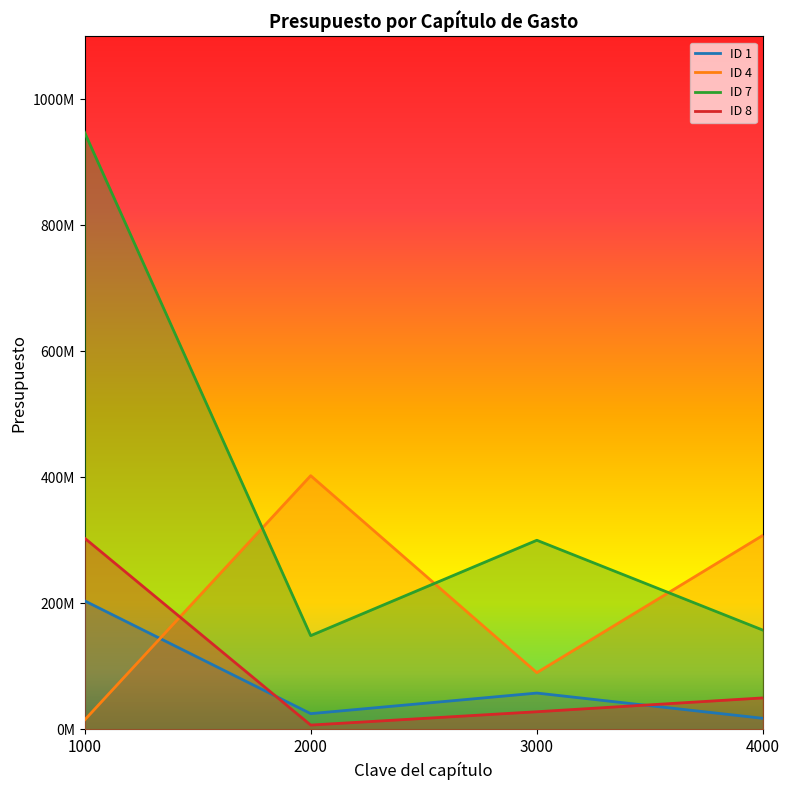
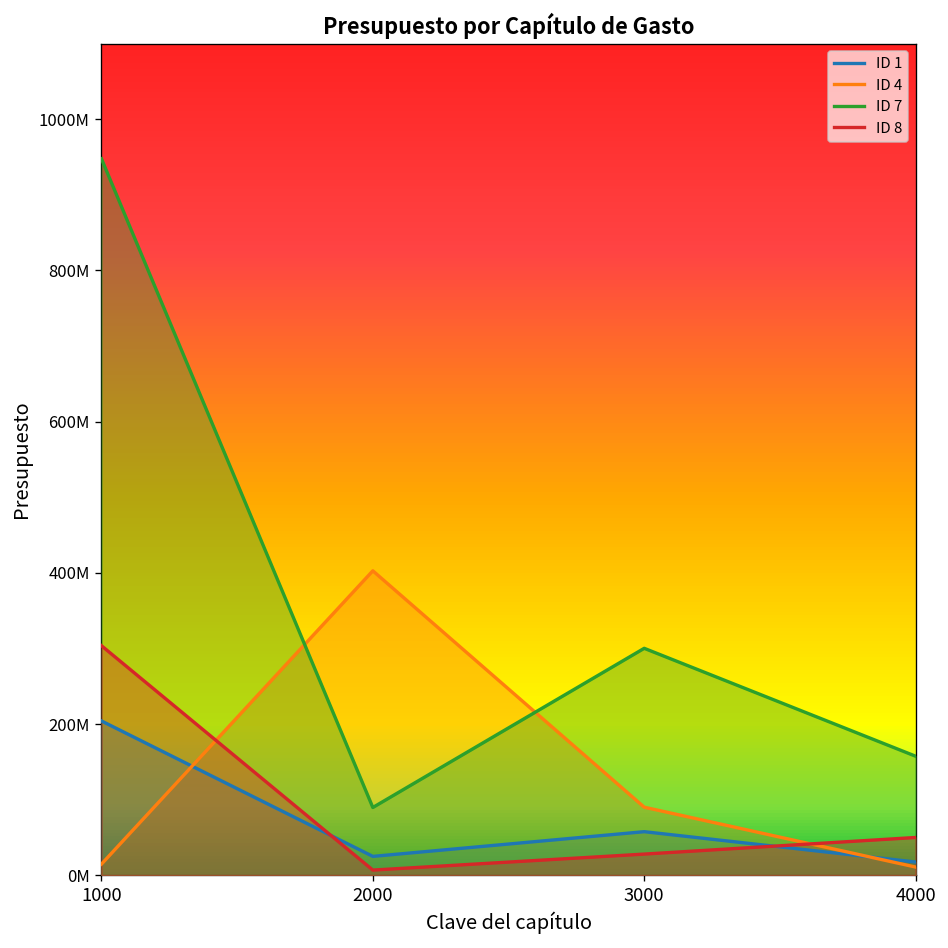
ID 7, 2000: 150000000 -> 90000000
ID 4, 4000: 310000000 -> 10000000
